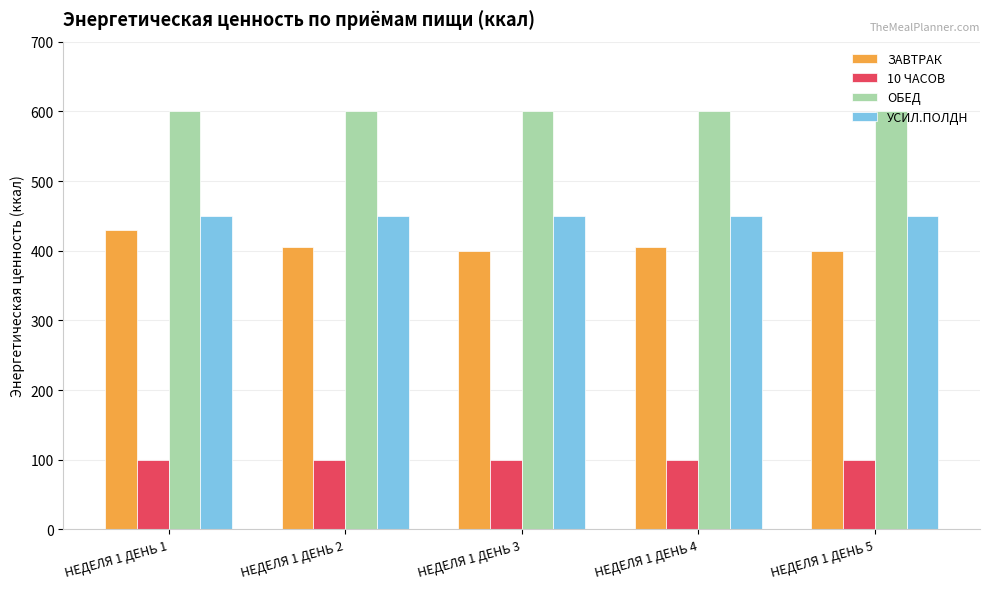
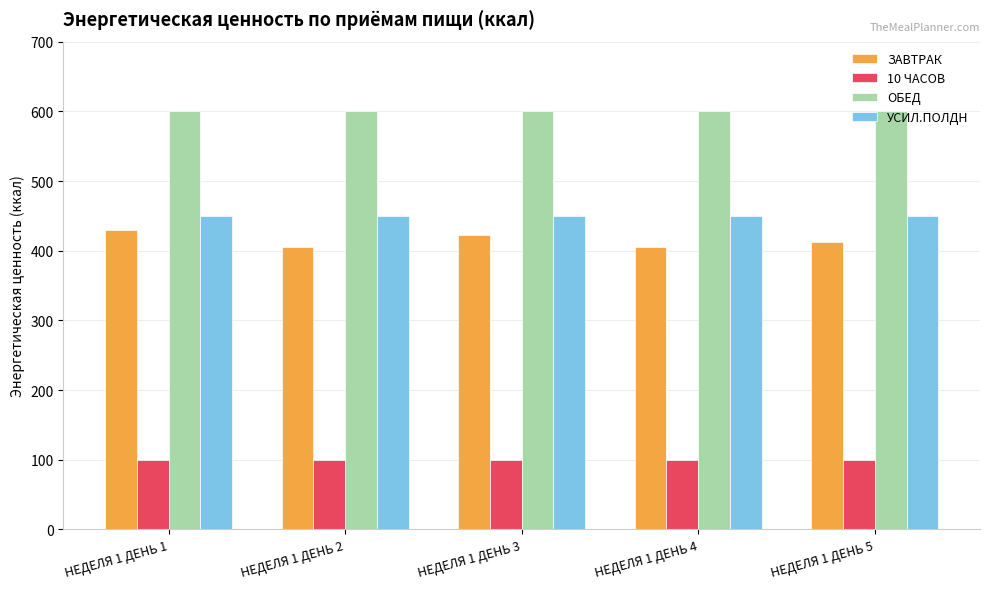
ЗАВТРАК, НЕДЕЛЯ 1 ДЕНЬ 3: 400 -> 420
ЗАВТРАК, НЕДЕЛЯ 1 ДЕНЬ 5: 400 -> 410
